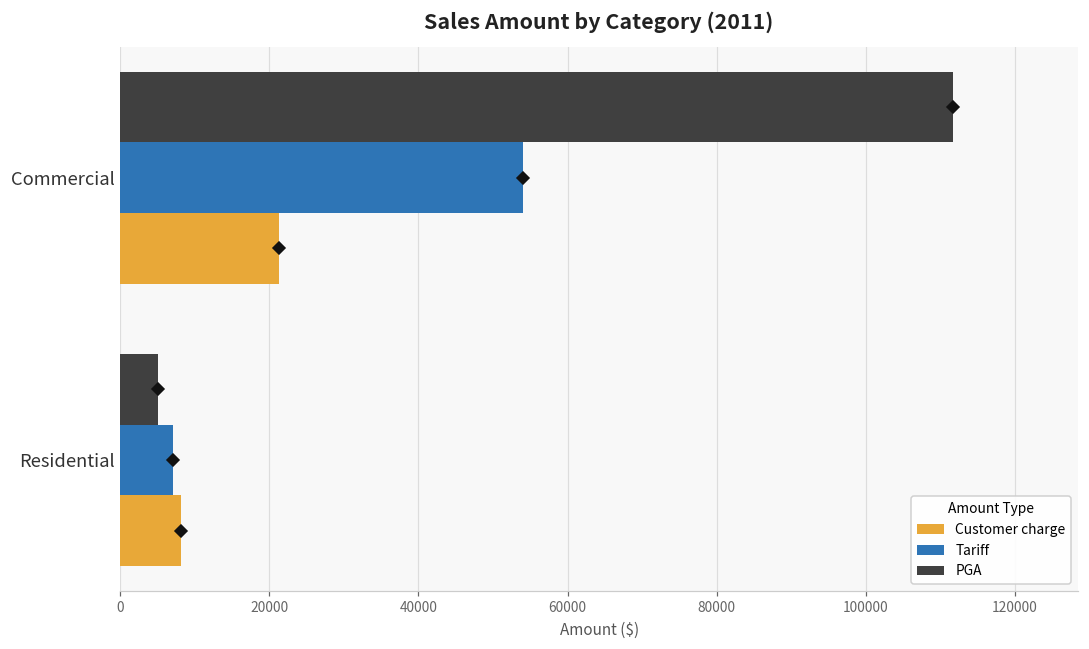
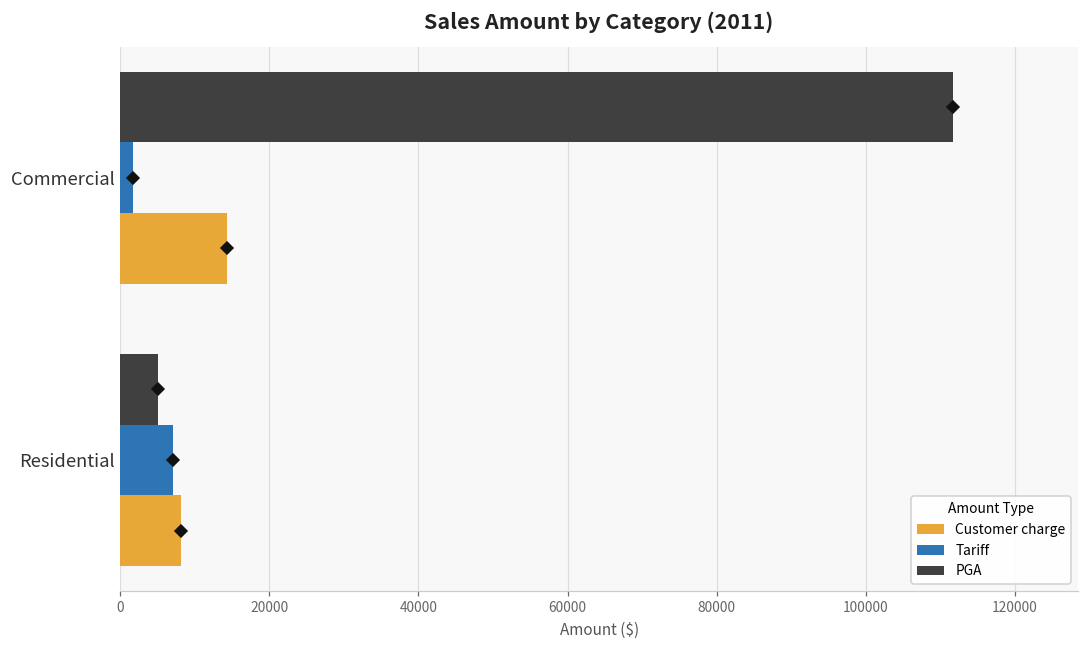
Tariff, Commercial: 54000 -> 2000
Customer charge, Commercial: 21000 -> 14000
